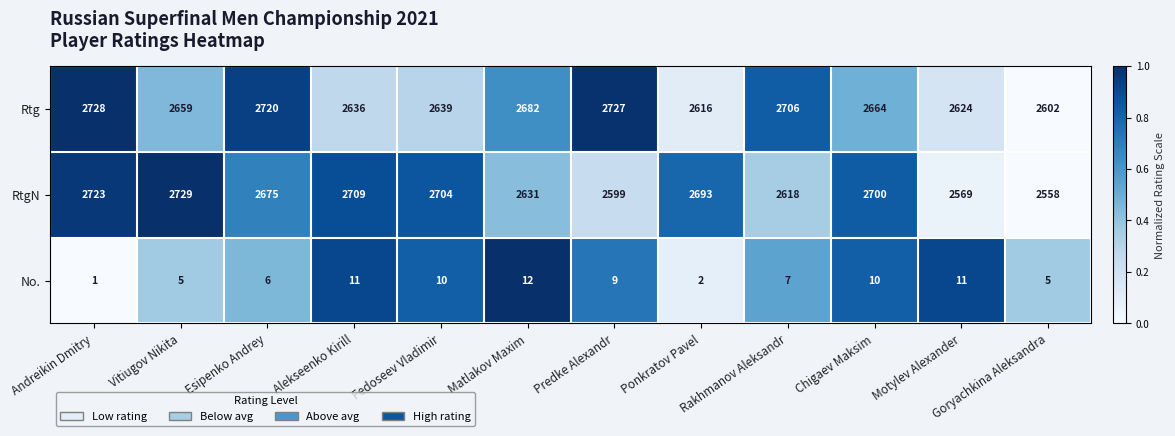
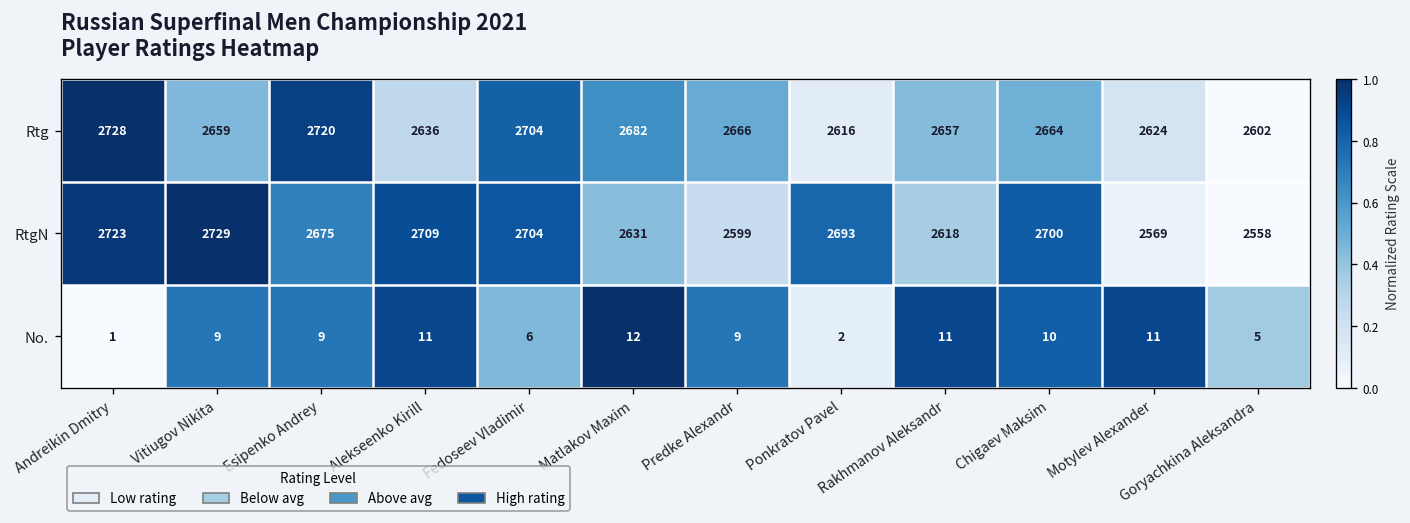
Rtg, Fedoseev Vladimir: 2639 -> 2704
Rtg, Predke Alexandr: 2727 -> 2666
Rtg, Rakhmanov Aleksandr: 2706 -> 2657
No., Vitiugov Nikita: 5 -> 9
No., Esipenko Andrey: 6 -> 9
No., Fedoseev Vladimir: 10 -> 6
No., Rakhmanov Aleksandr: 7 -> 11
